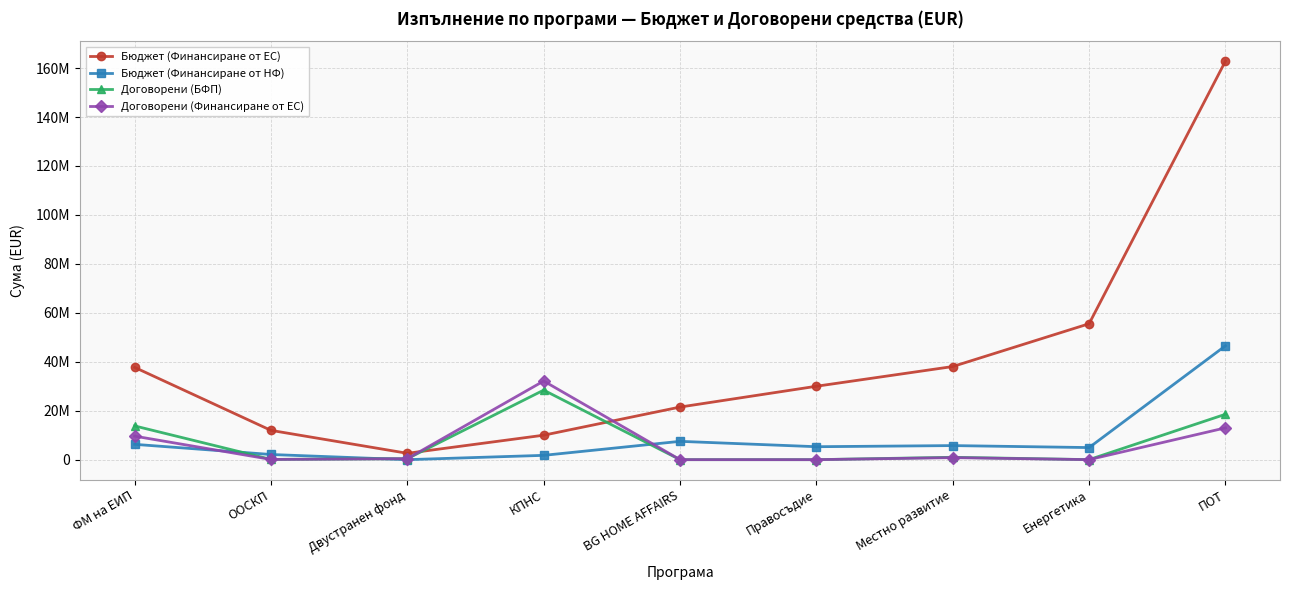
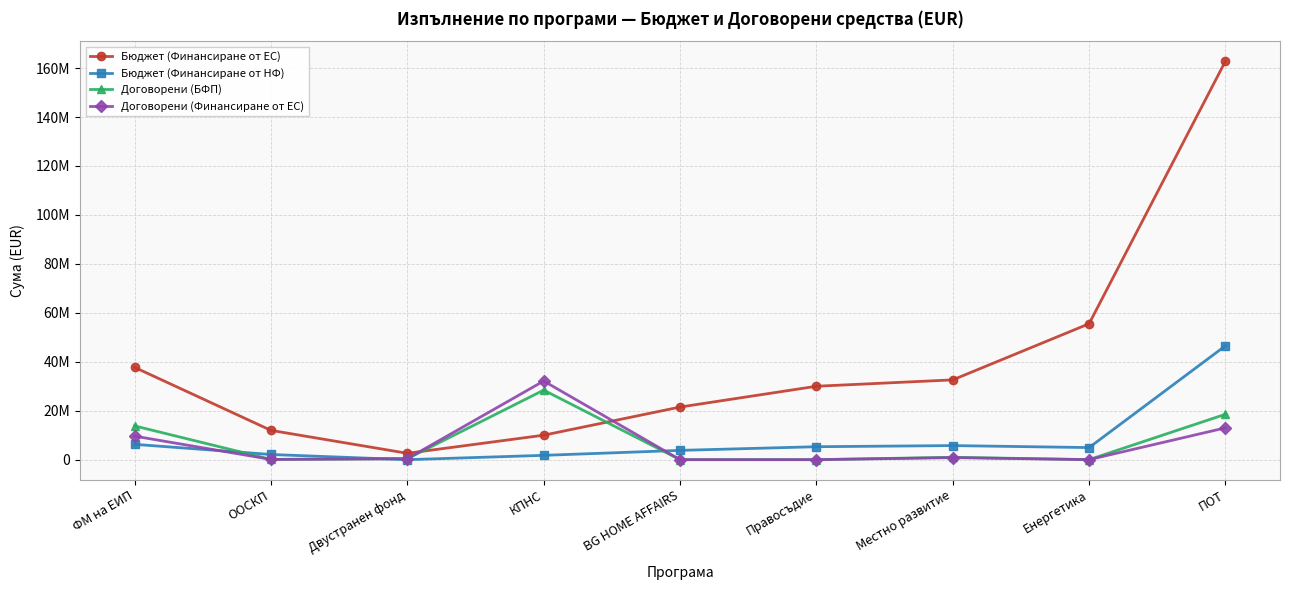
Бюджет (Финансиране от НФ), BG HOME AFFAIRS: 7000000 -> 4000000
Бюджет (Финансиране от ЕС), Местно развитие: 38000000 -> 33000000
